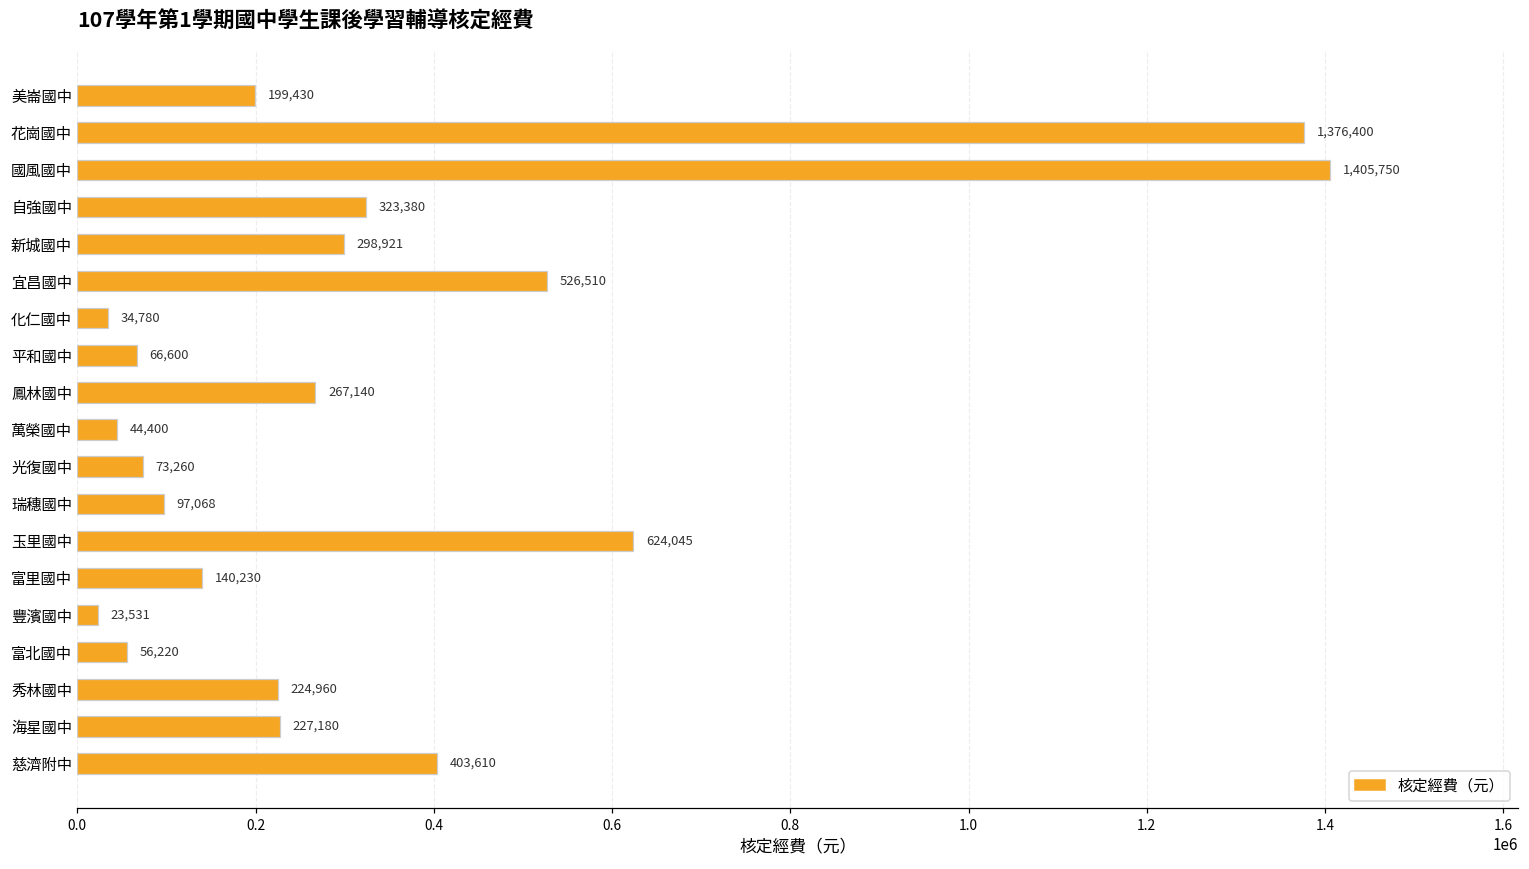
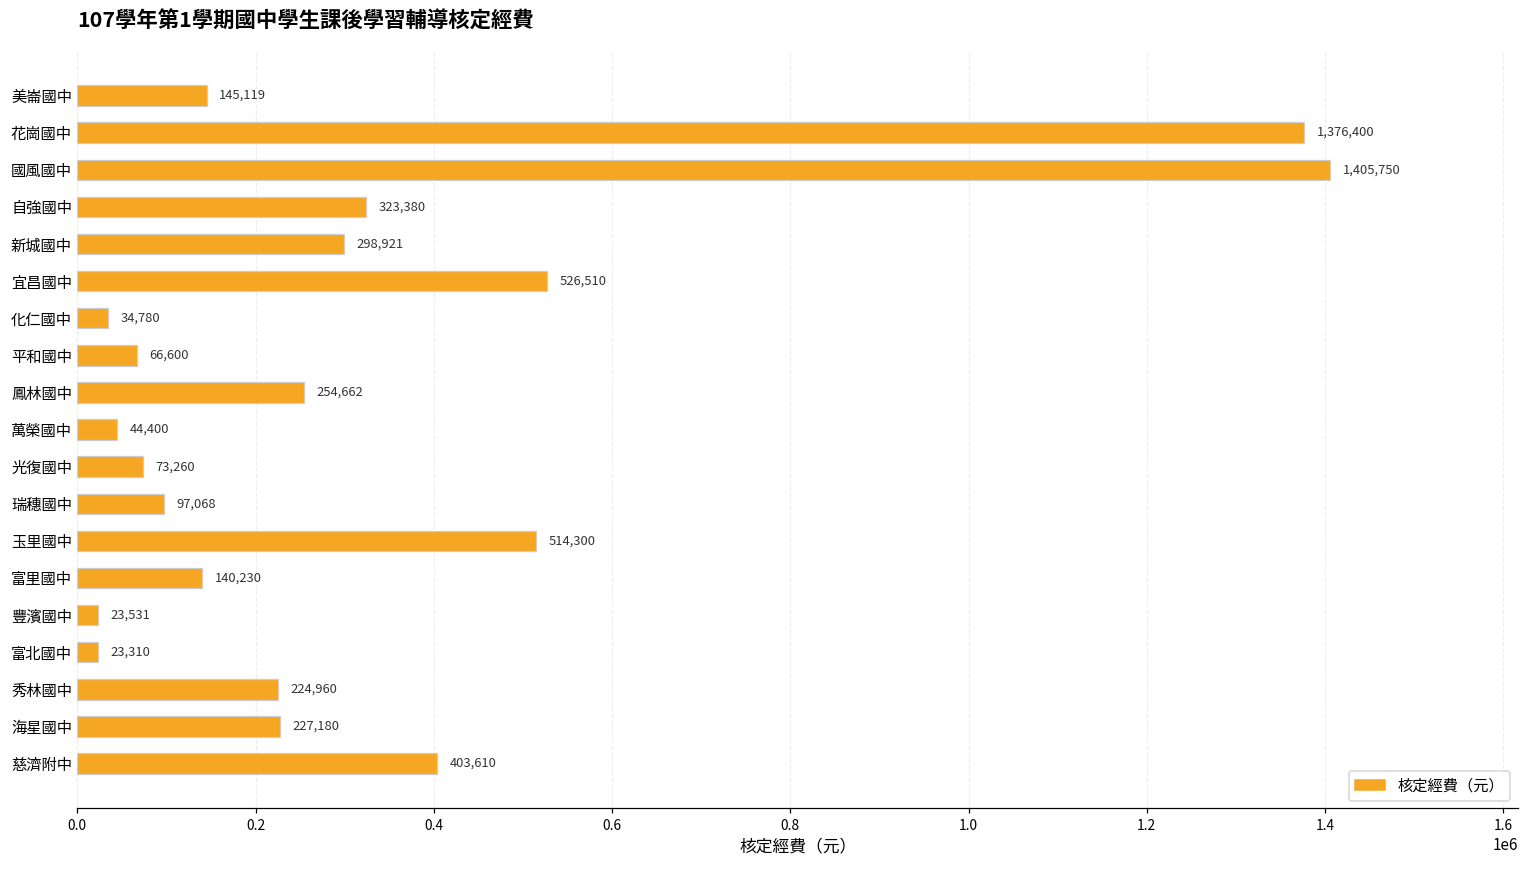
美崙國中: 199,430 -> 145,119
鳳林國中: 267,140 -> 254,662
玉里國中: 624,045 -> 514,300
富北國中: 56,220 -> 23,310
